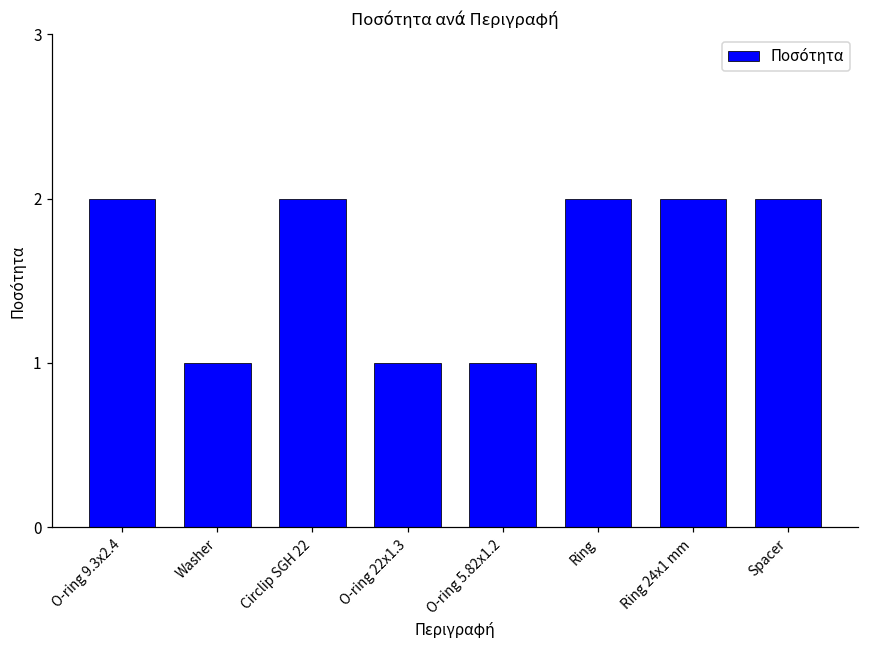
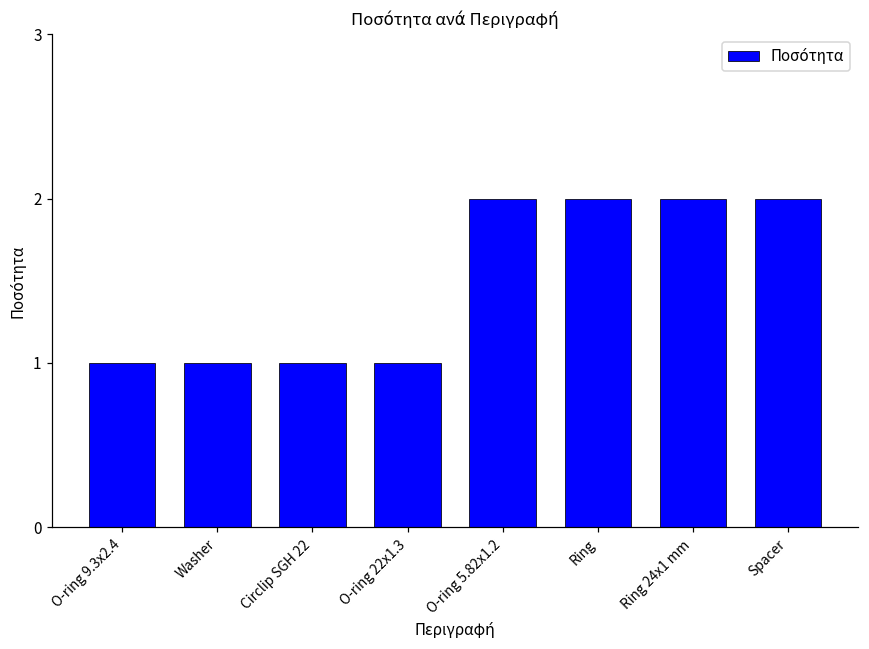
O-ring 9.3x2.4: 2 -> 1
Circlip SGH 22: 2 -> 1
O-ring 5.82x1.2: 1 -> 2
